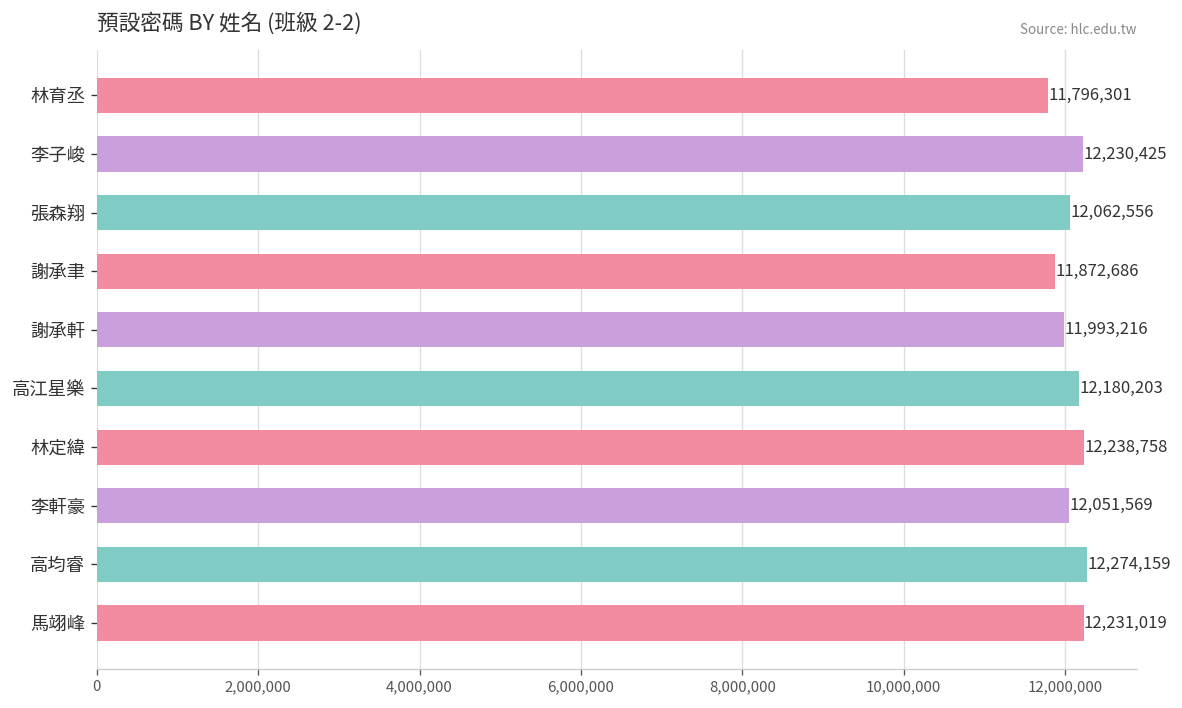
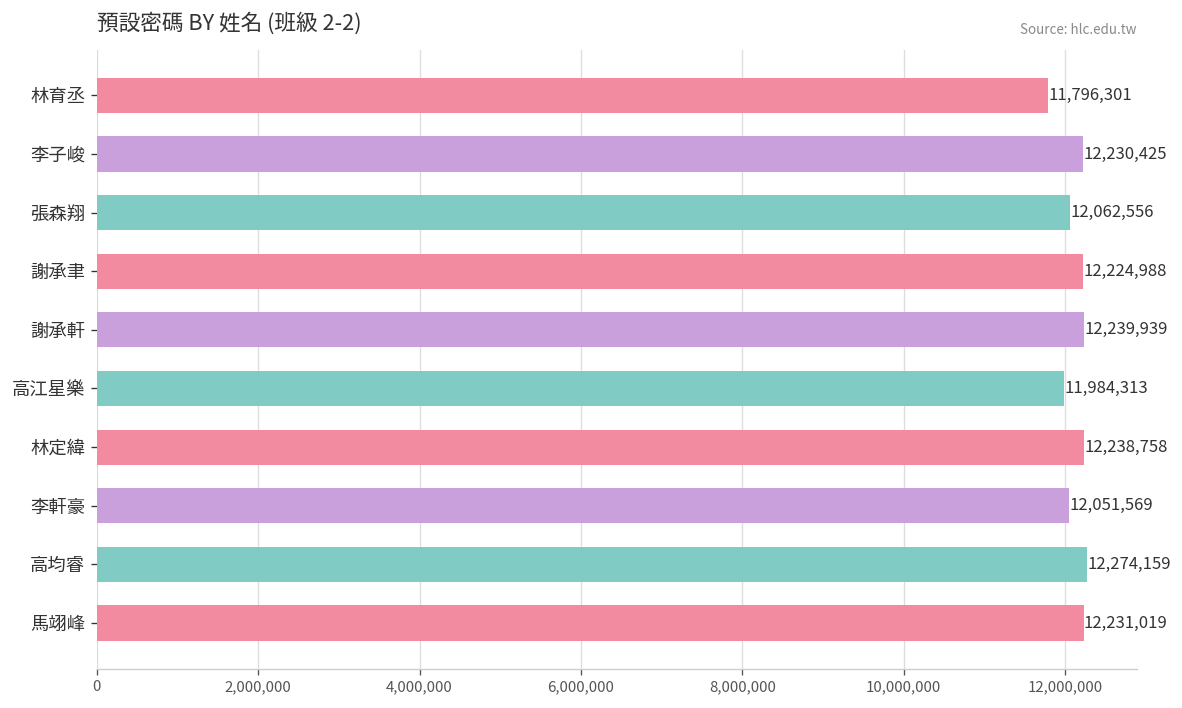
謝承聿: 11,872,686 -> 12,224,988
謝承軒: 11,993,216 -> 12,239,939
高江星樂: 12,180,203 -> 11,984,313
